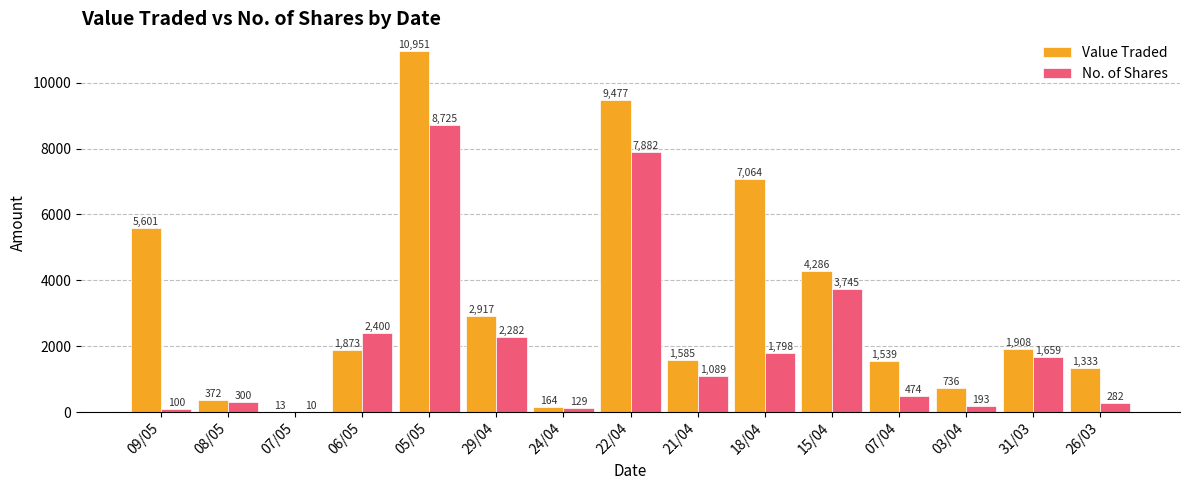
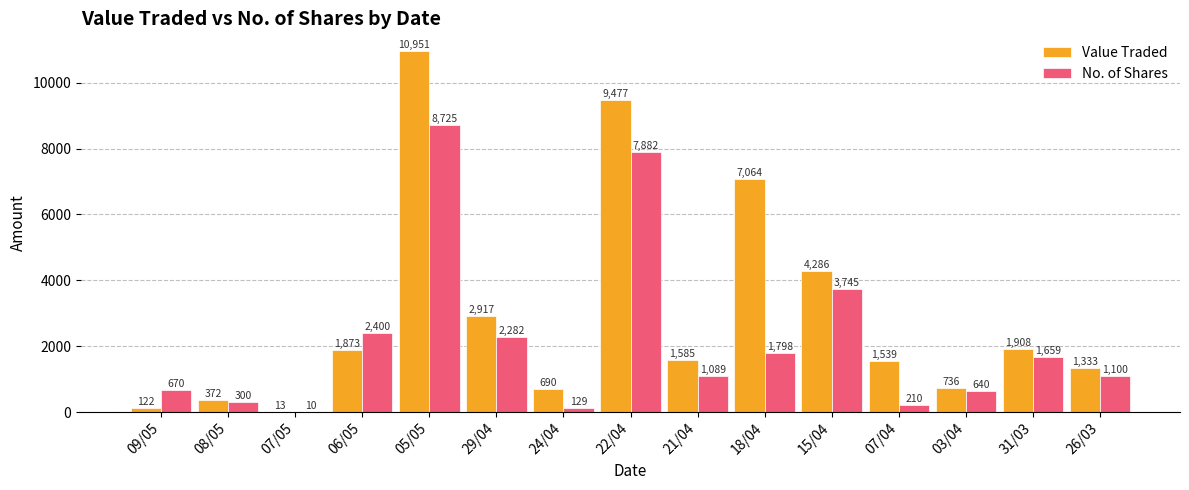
Value Traded, 09/05: 5,601 -> 122
No. of Shares, 09/05: 100 -> 670
Value Traded, 24/04: 164 -> 690
No. of Shares, 07/04: 474 -> 210
No. of Shares, 03/04: 193 -> 640
No. of Shares, 26/03: 282 -> 1,100
